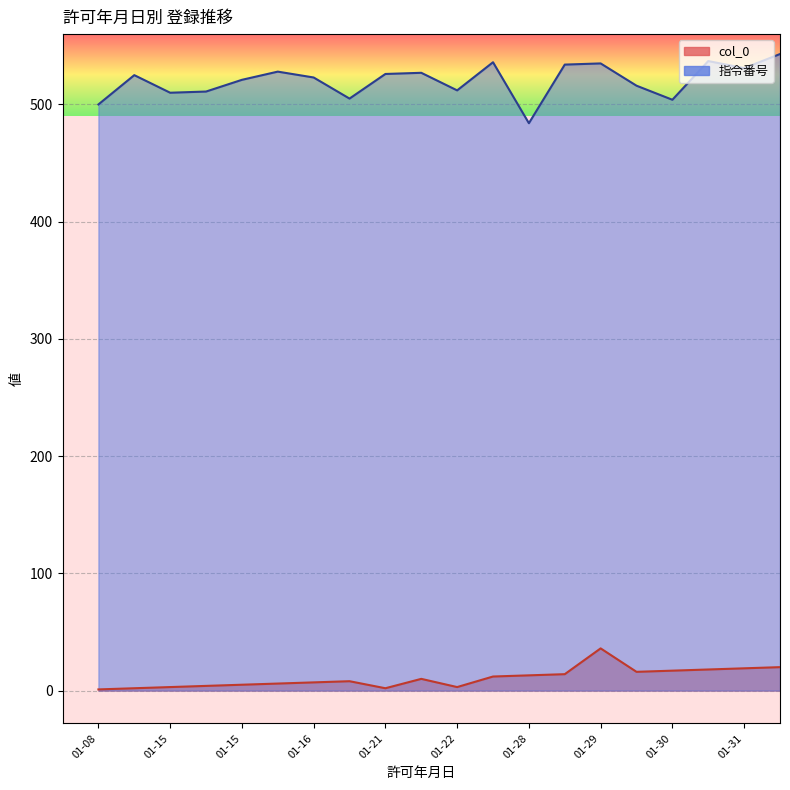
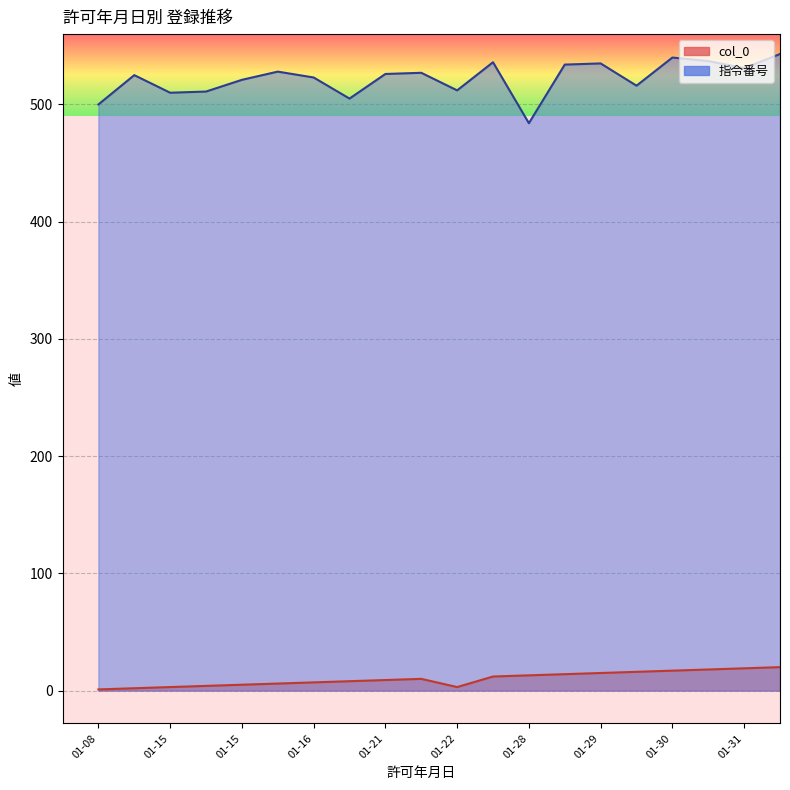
col_0, 01-21: 2 -> 9
col_0, 01-29: 36 -> 15
指令番号, 01-30: 504 -> 540
